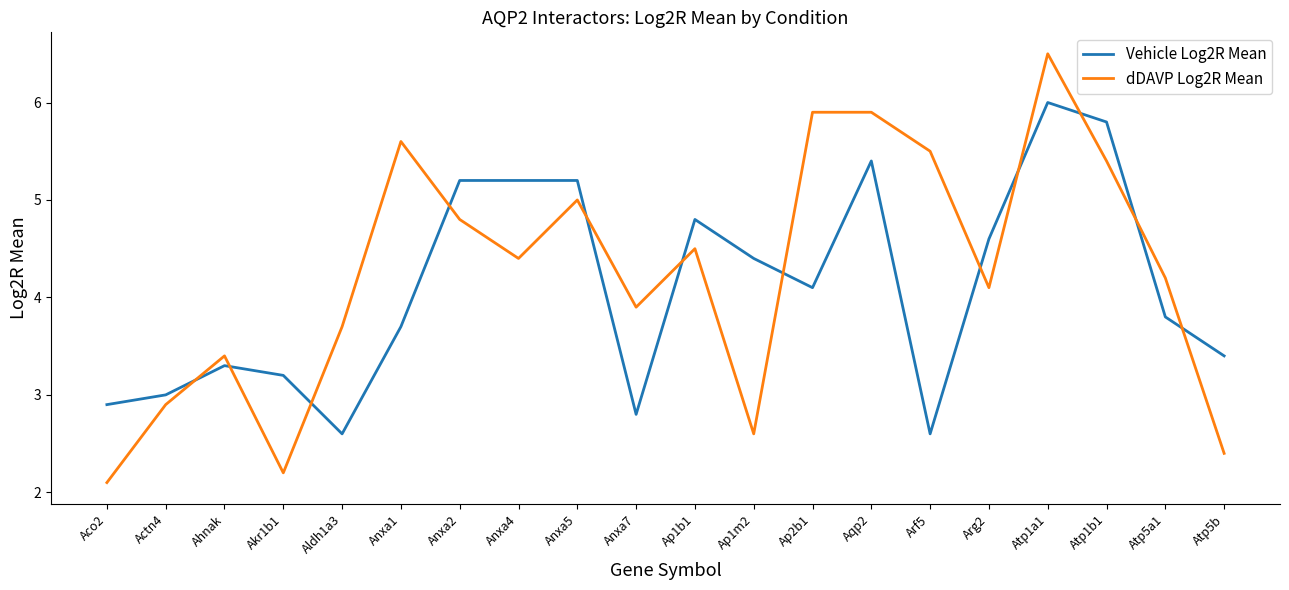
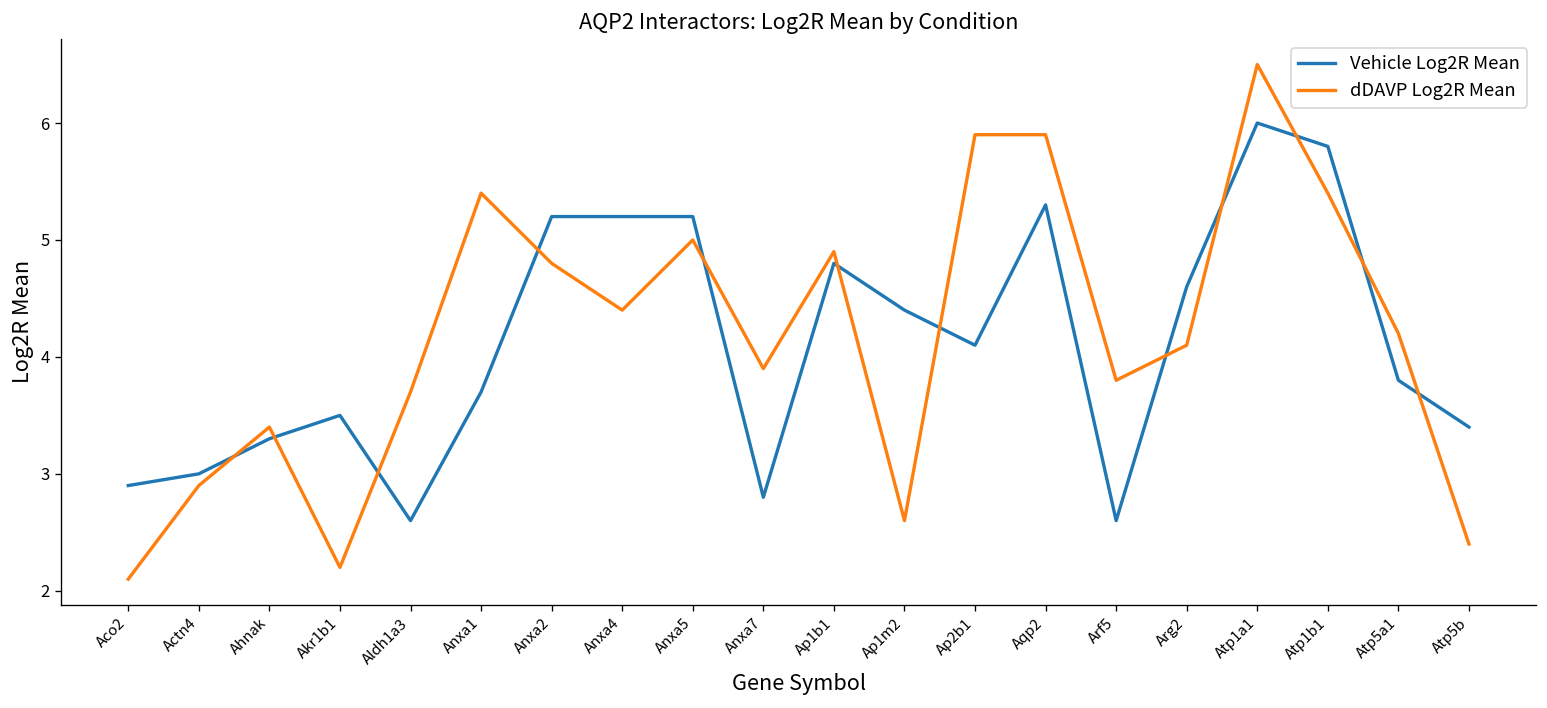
Vehicle Log2R Mean, Akr1b1: 3.2 -> 3.5
dDAVP Log2R Mean, Anxa1: 5.6 -> 5.4
dDAVP Log2R Mean, Ap1b1: 4.5 -> 4.9
Vehicle Log2R Mean, Aqp2: 5.4 -> 5.3
dDAVP Log2R Mean, Arf5: 5.5 -> 3.8
